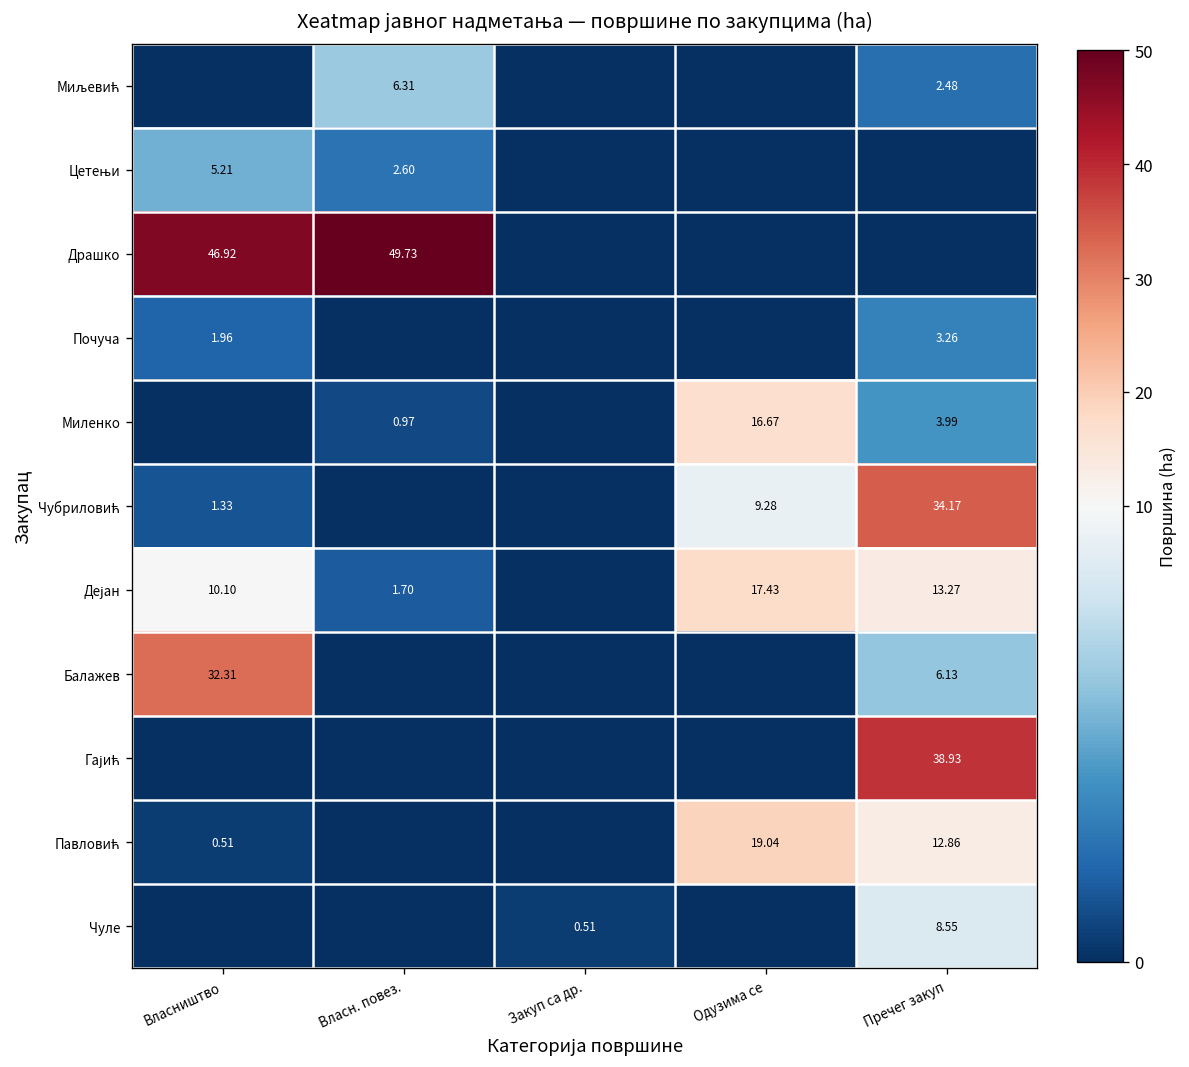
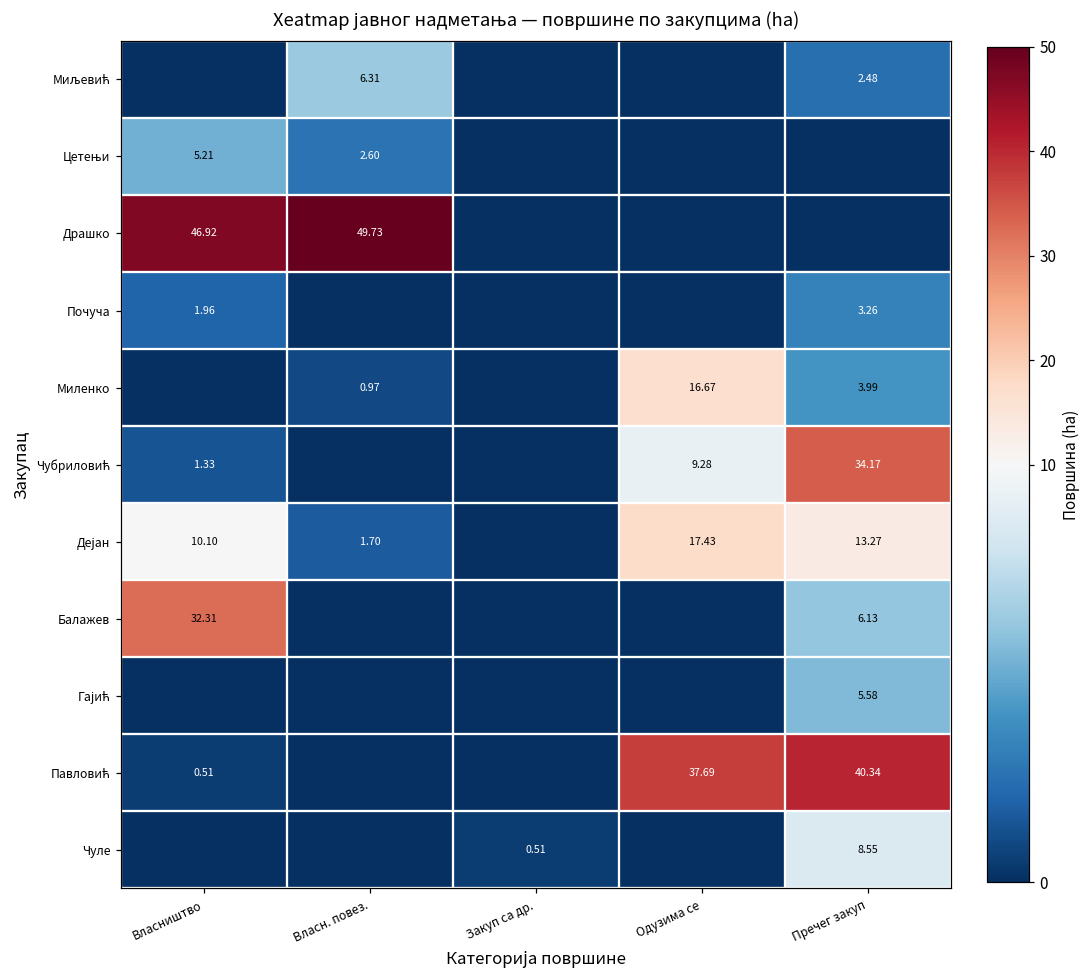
Гајић, Пречег закуп: 38.93 -> 5.58
Павловић, Одузима се: 19.04 -> 37.69
Павловић, Пречег закуп: 12.86 -> 40.34
